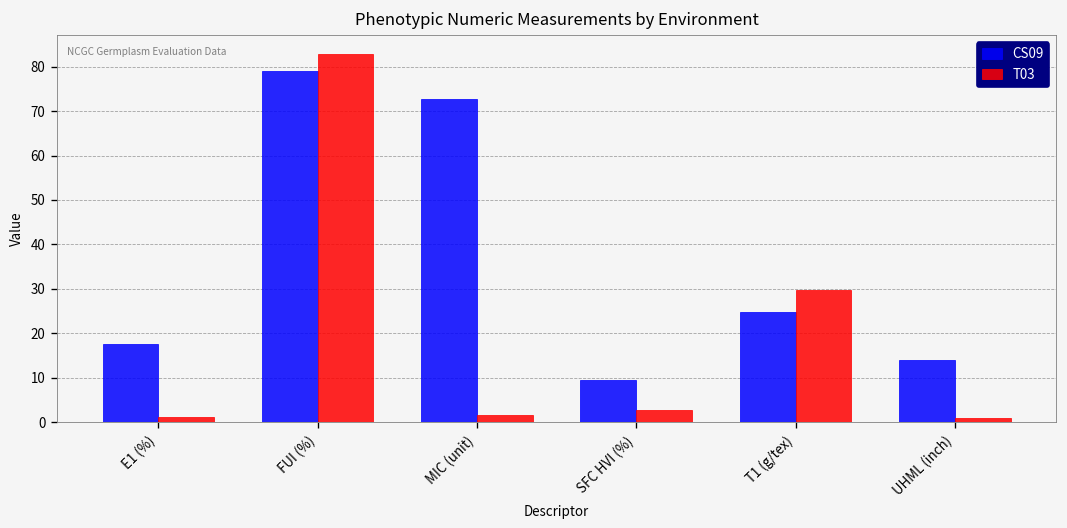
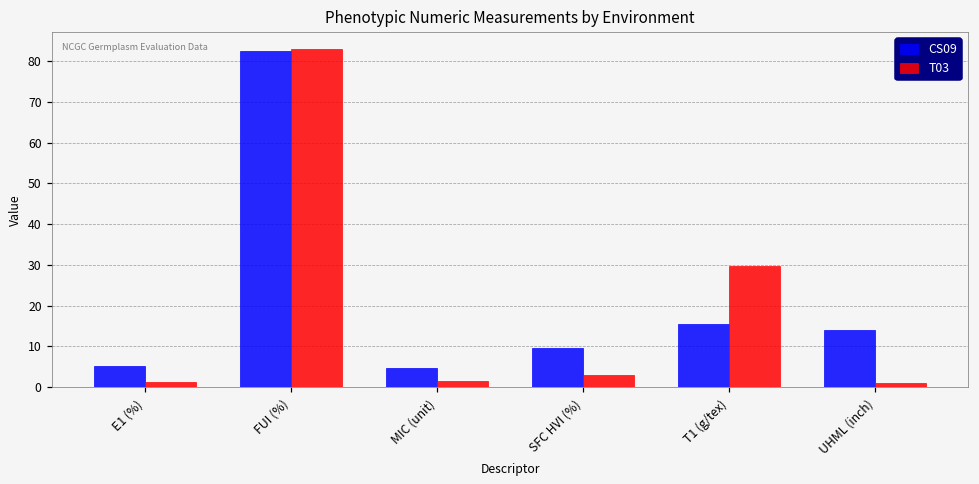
CS09, E1 (%): 18 -> 5
CS09, FUI (%): 79 -> 83
CS09, MIC (unit): 73 -> 5
CS09, T1 (g/tex): 25 -> 16
